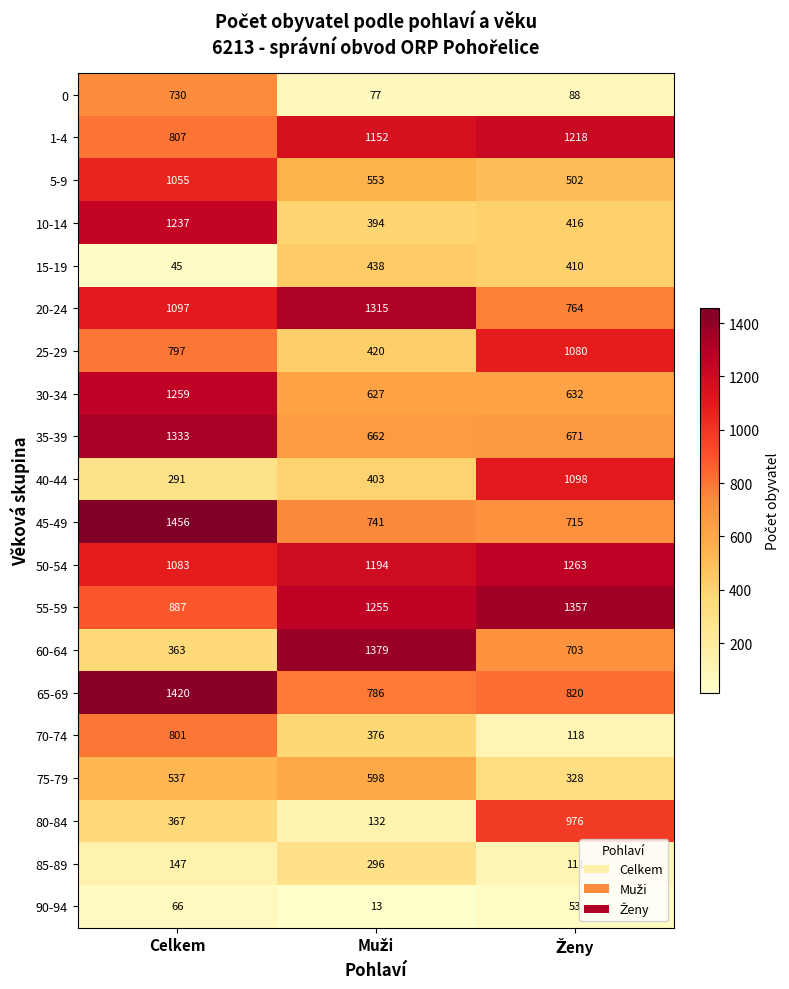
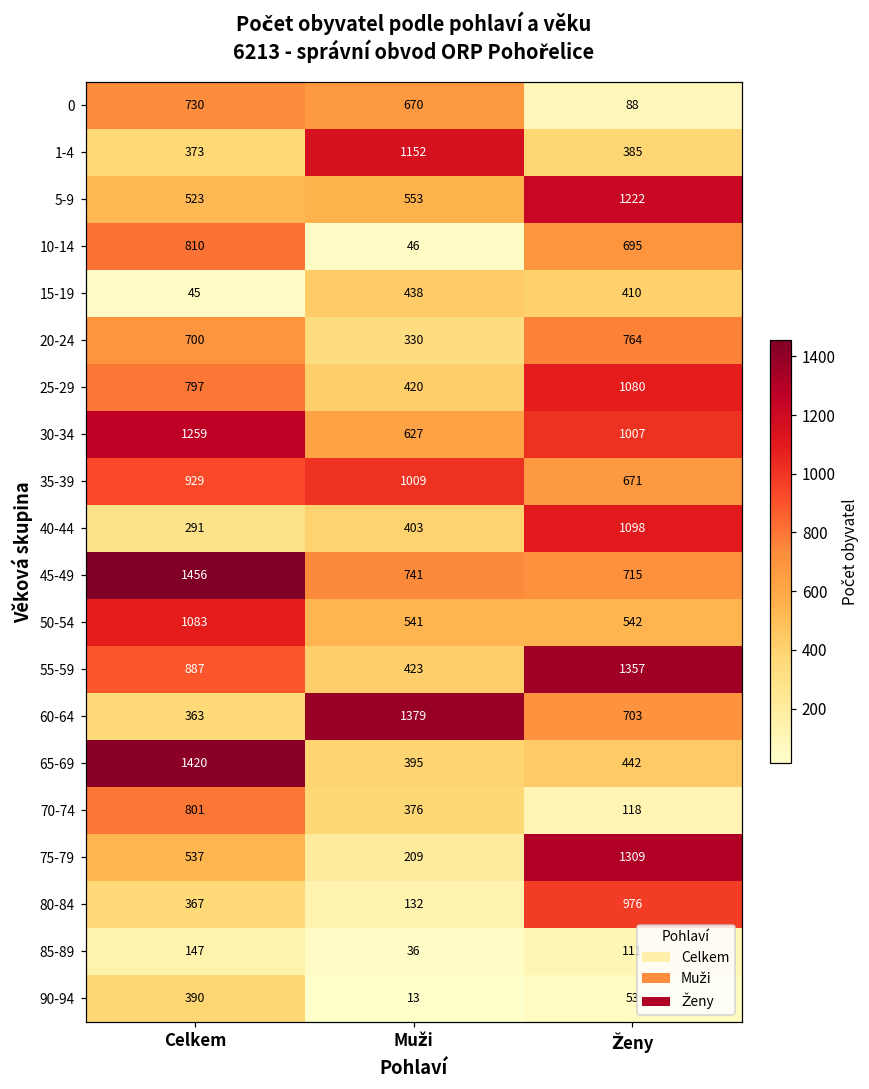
0, Muži: 77 -> 670
1-4, Celkem: 807 -> 373
1-4, Ženy: 1218 -> 385
5-9, Celkem: 1055 -> 523
5-9, Ženy: 502 -> 1222
10-14, Celkem: 1237 -> 810
10-14, Muži: 394 -> 46
10-14, Ženy: 416 -> 695
20-24, Celkem: 1097 -> 700
20-24, Muži: 1315 -> 330
30-34, Ženy: 632 -> 1007
35-39, Celkem: 1333 -> 929
35-39, Muži: 662 -> 1009
50-54, Muži: 1194 -> 541
50-54, Ženy: 1263 -> 542
55-59, Muži: 1255 -> 423
65-69, Muži: 786 -> 395
65-69, Ženy: 820 -> 442
75-79, Muži: 598 -> 209
75-79, Ženy: 328 -> 1309
85-89, Muži: 296 -> 36
90-94, Celkem: 66 -> 390
